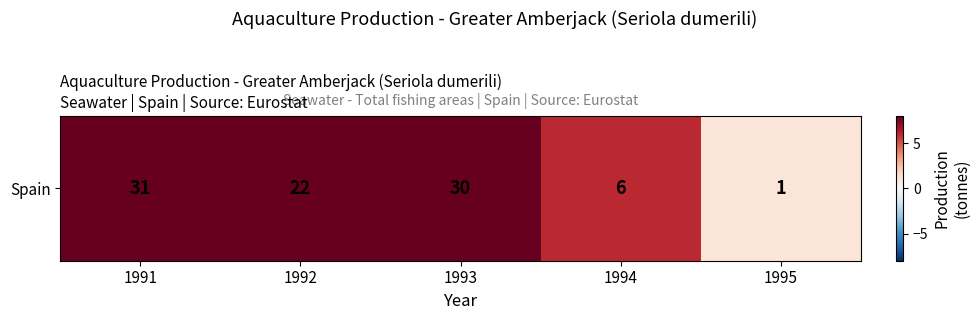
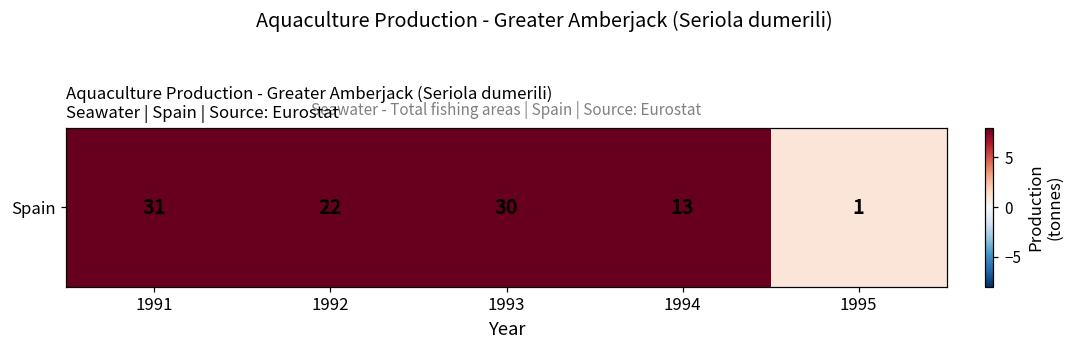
Spain, 1994: 6 -> 13
